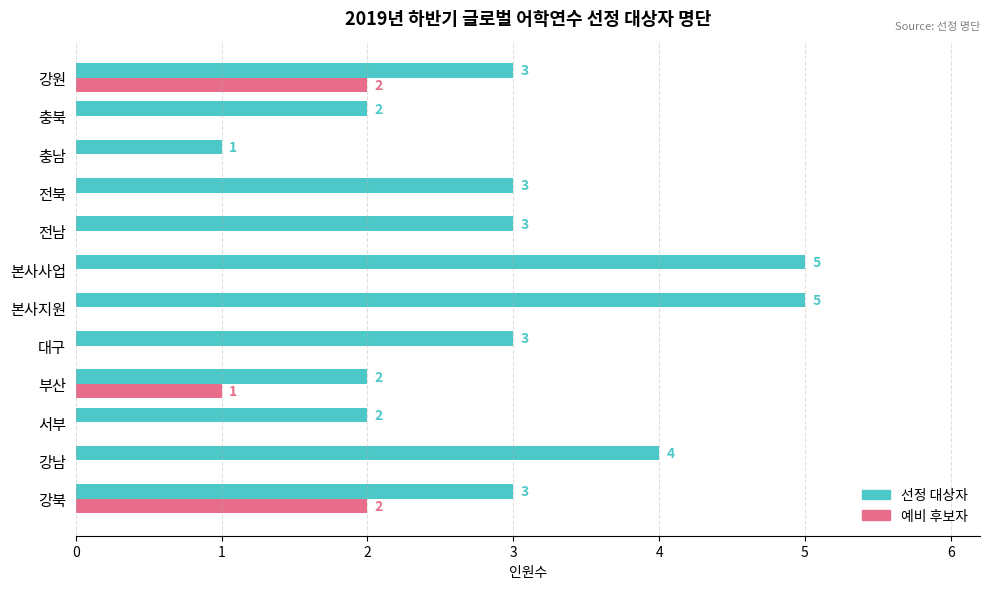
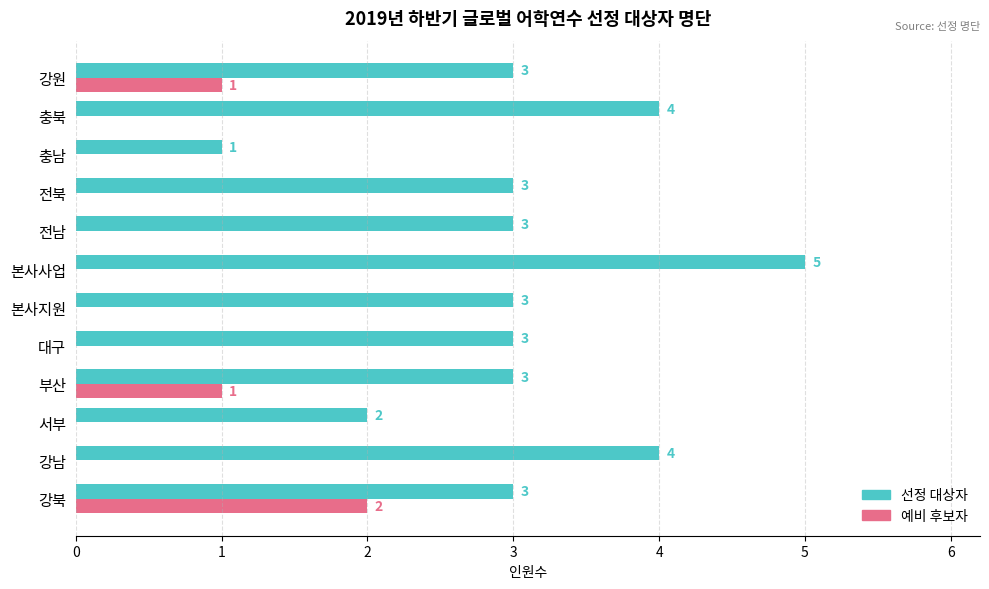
예비 후보자, 강원: 2 -> 1
선정 대상자, 충북: 2 -> 4
선정 대상자, 본사지원: 5 -> 3
선정 대상자, 부산: 2 -> 3
